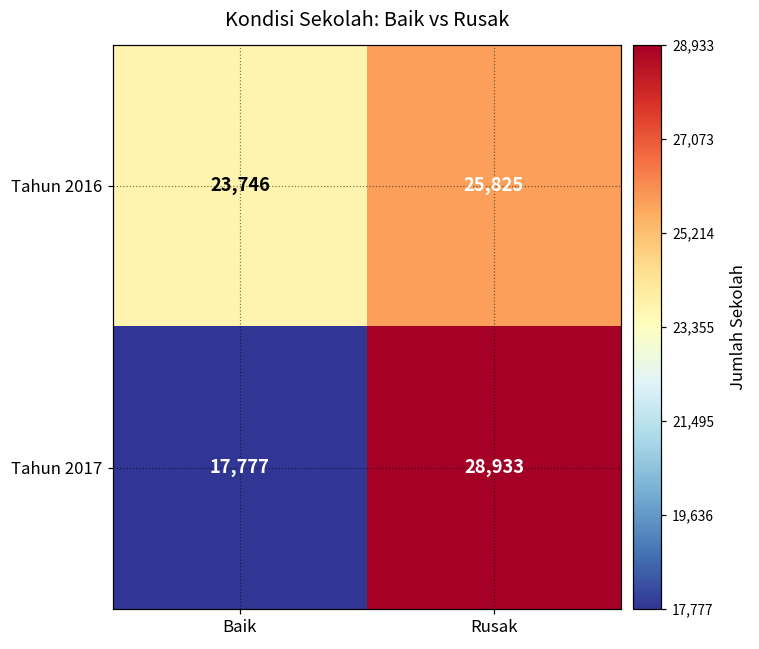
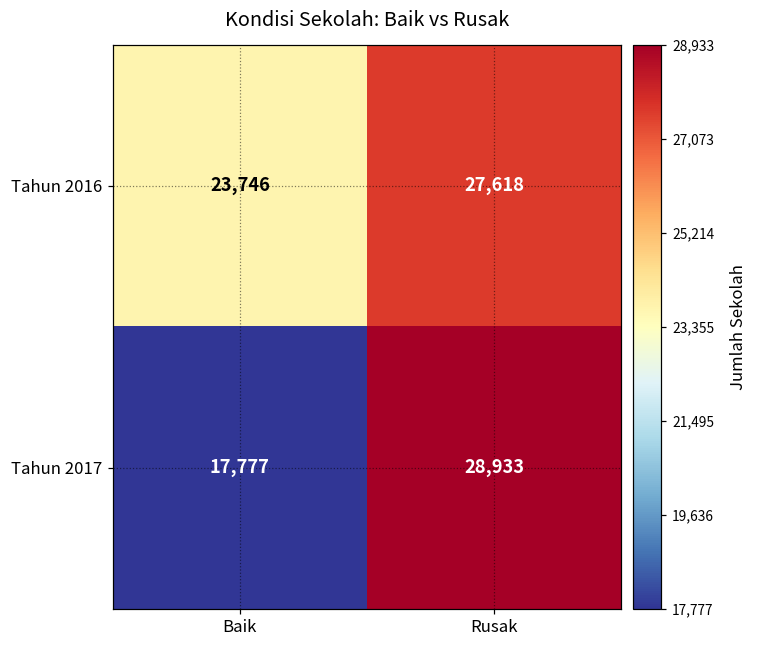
Tahun 2016, Rusak: 25,825 -> 27,618
